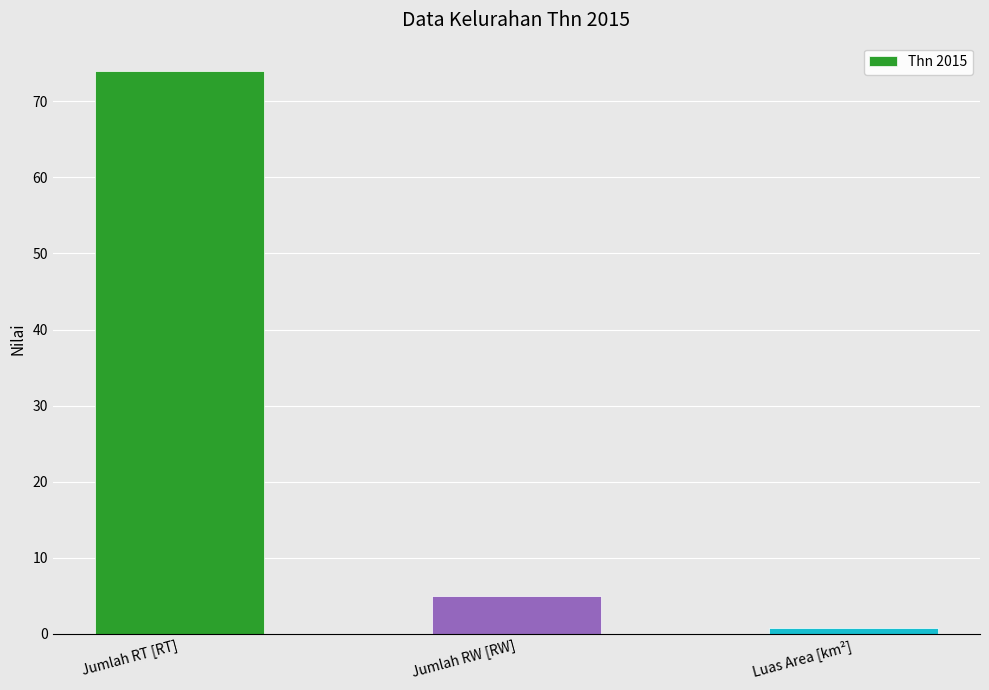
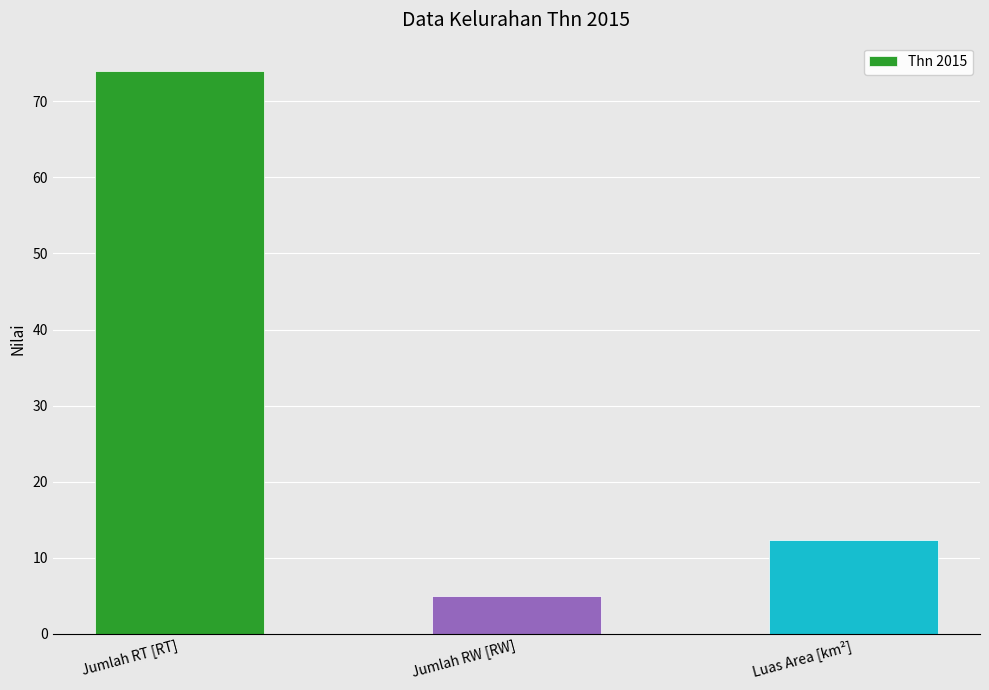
Luas Area [km²]: 1 -> 12
